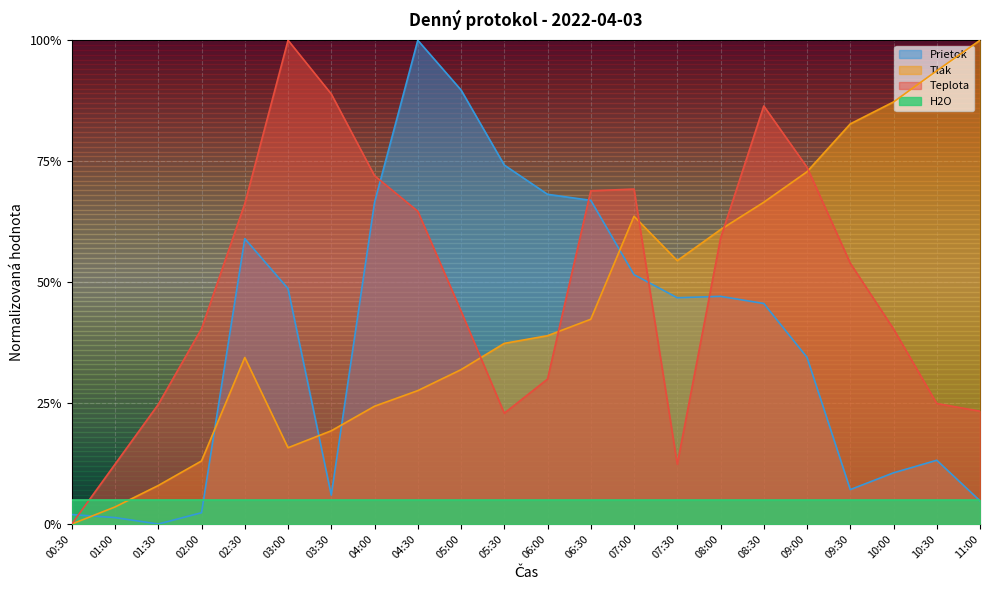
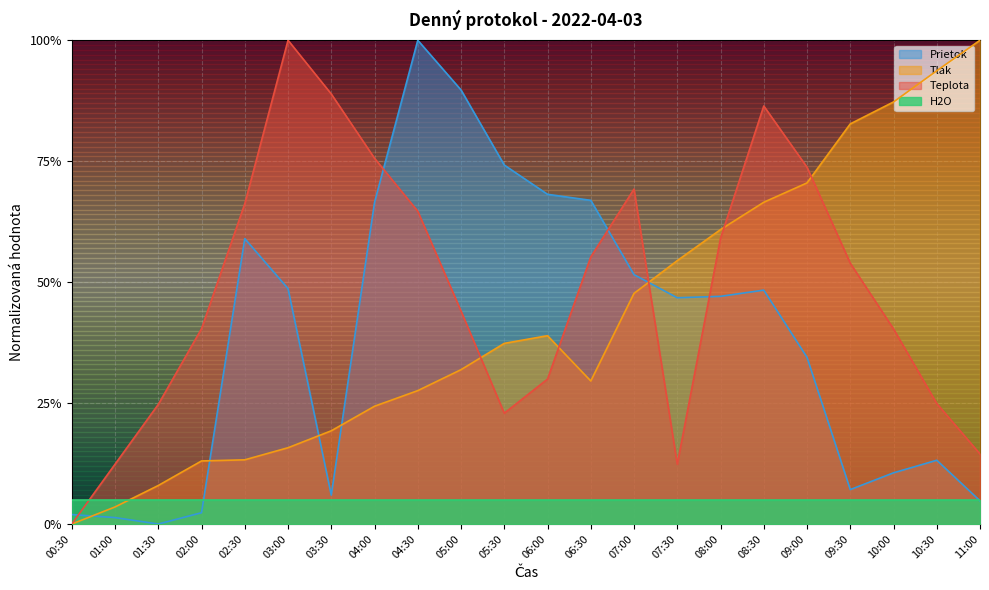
Tlak, 02:30: 34% -> 13%
Teplota, 04:00: 72% -> 76%
Tlak, 06:30: 42% -> 30%
Teplota, 06:30: 69% -> 55%
Tlak, 07:00: 64% -> 48%
Prietok, 08:30: 46% -> 48%
Tlak, 09:00: 73% -> 71%
Teplota, 11:00: 23% -> 14%
